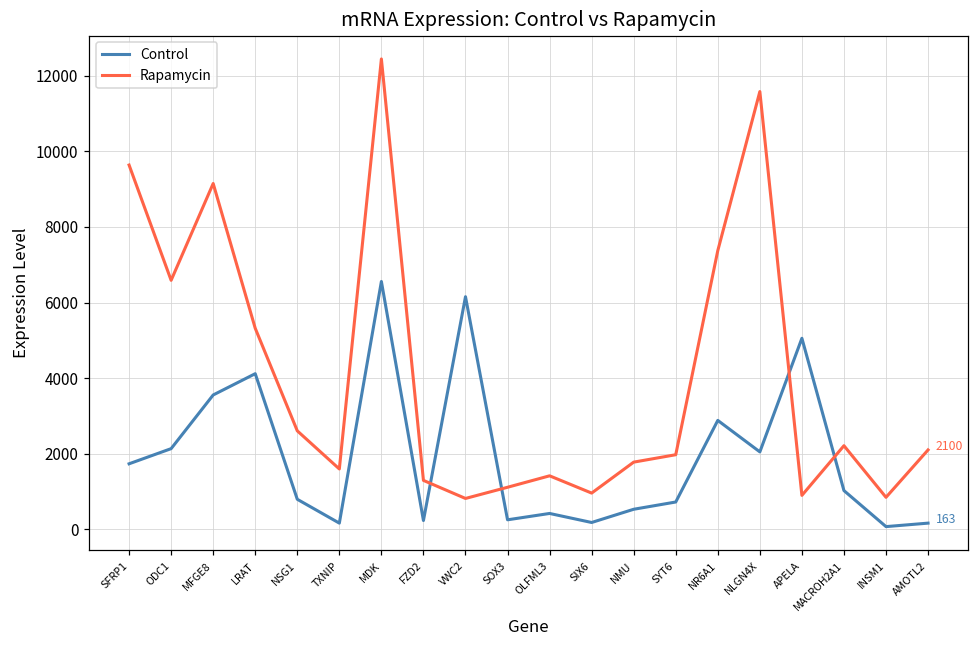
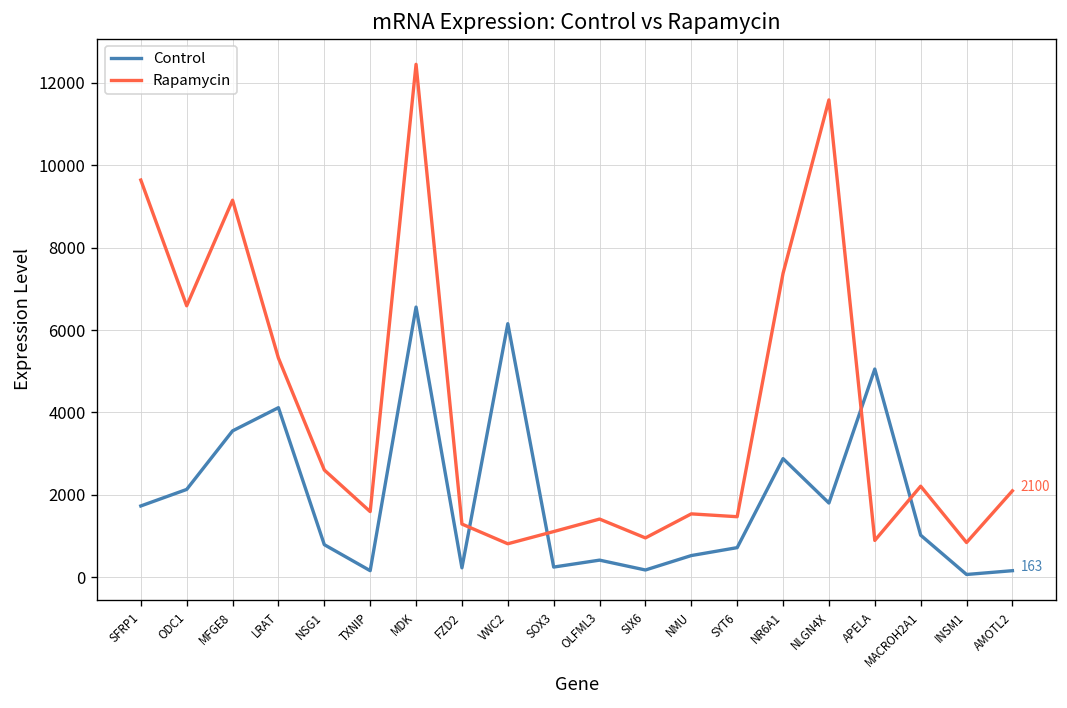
Rapamycin, NMU: 1800 -> 1500
Rapamycin, SYT6: 2000 -> 1500
Control, NLGN4X: 2000 -> 1800
